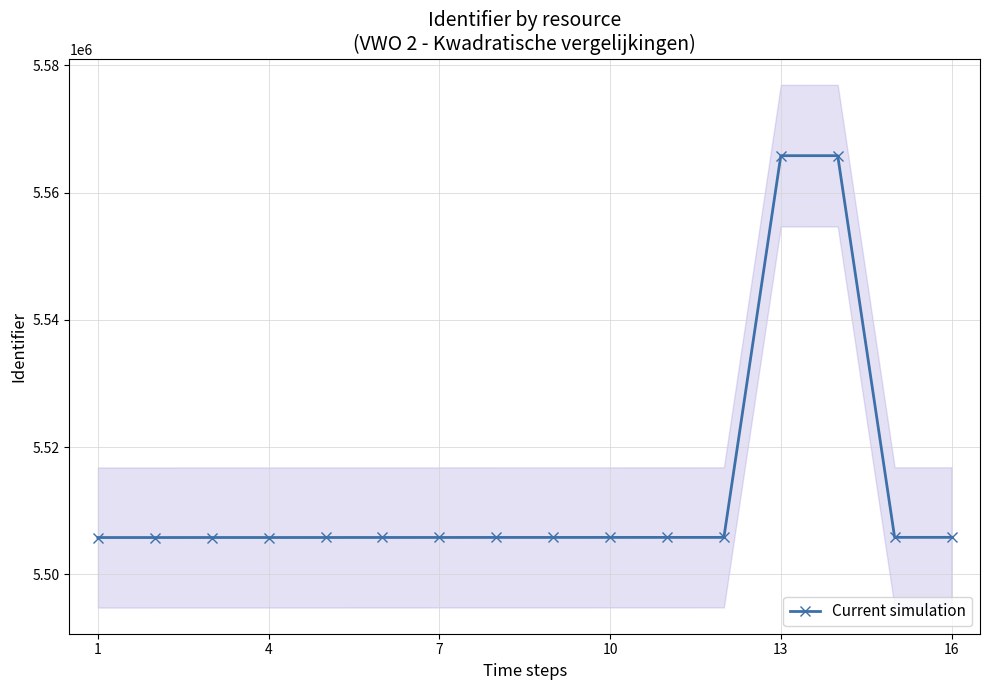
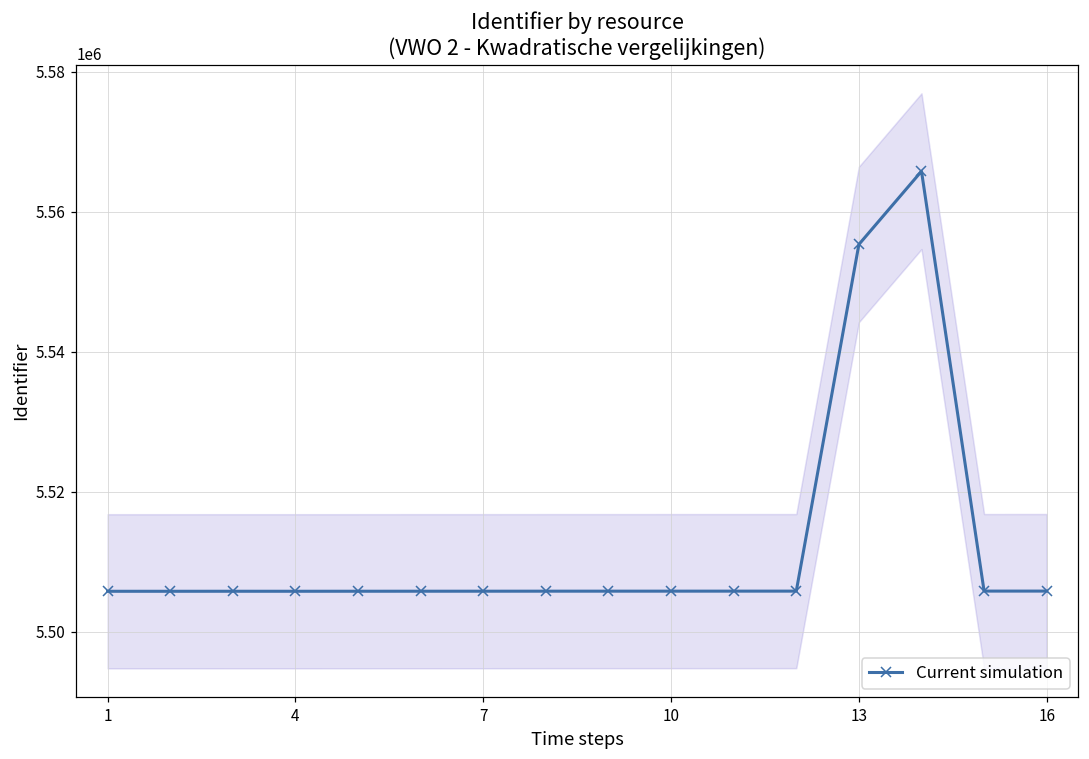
Current simulation, 13: 5566000 -> 5555000
